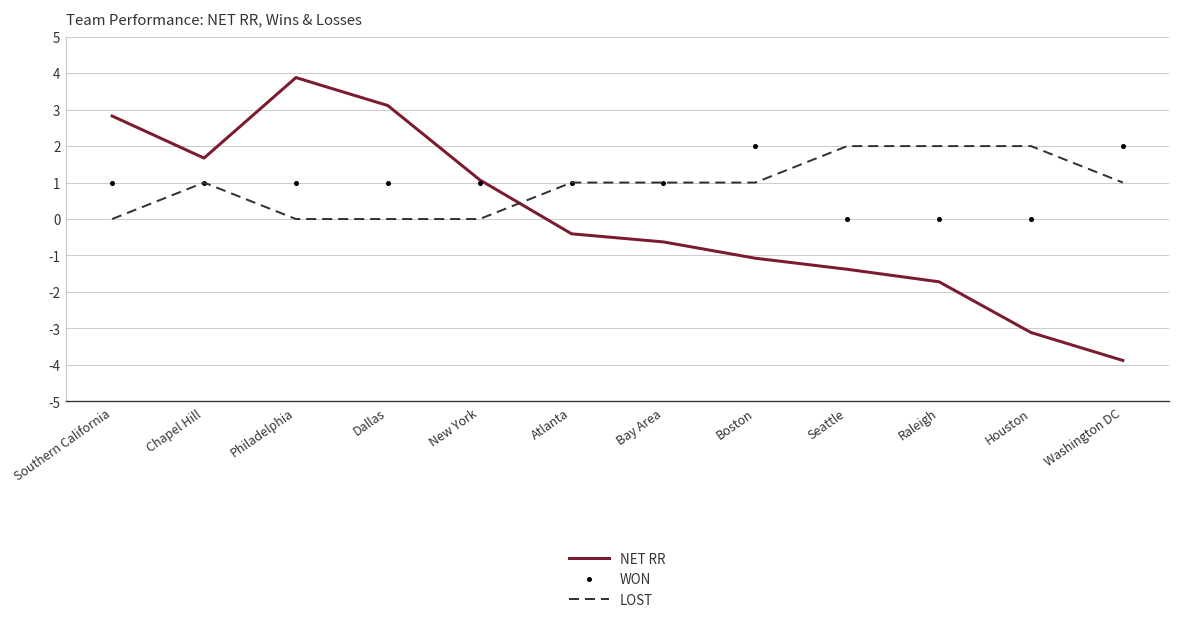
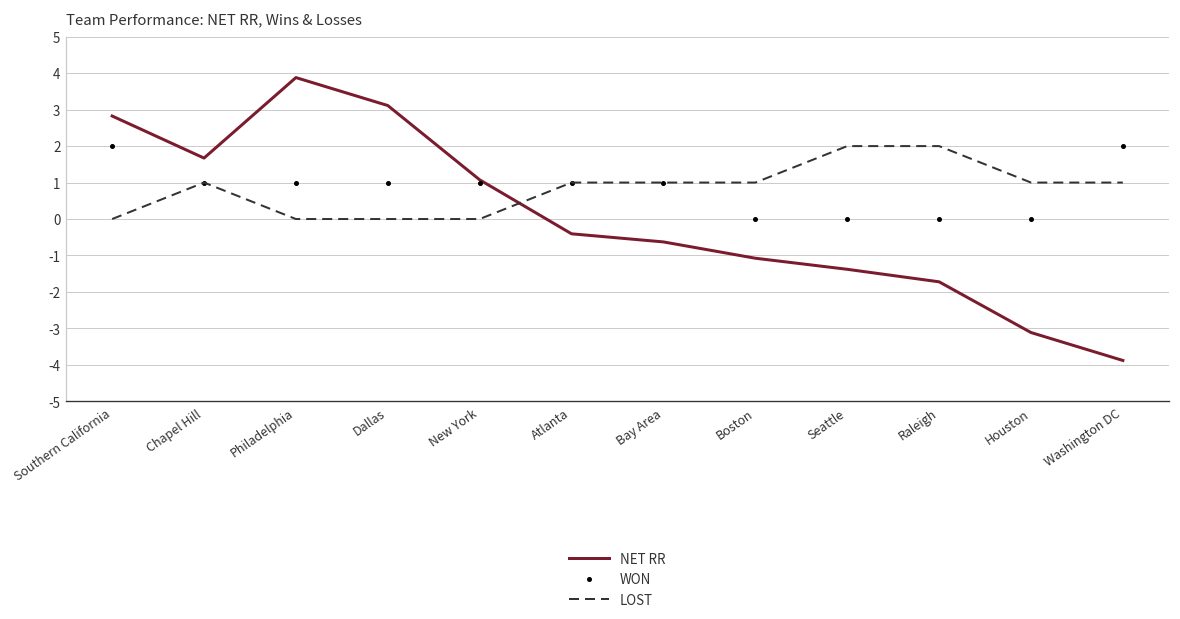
WON, Southern California: 1 -> 2
WON, Boston: 2 -> 0
LOST, Houston: 2 -> 1
